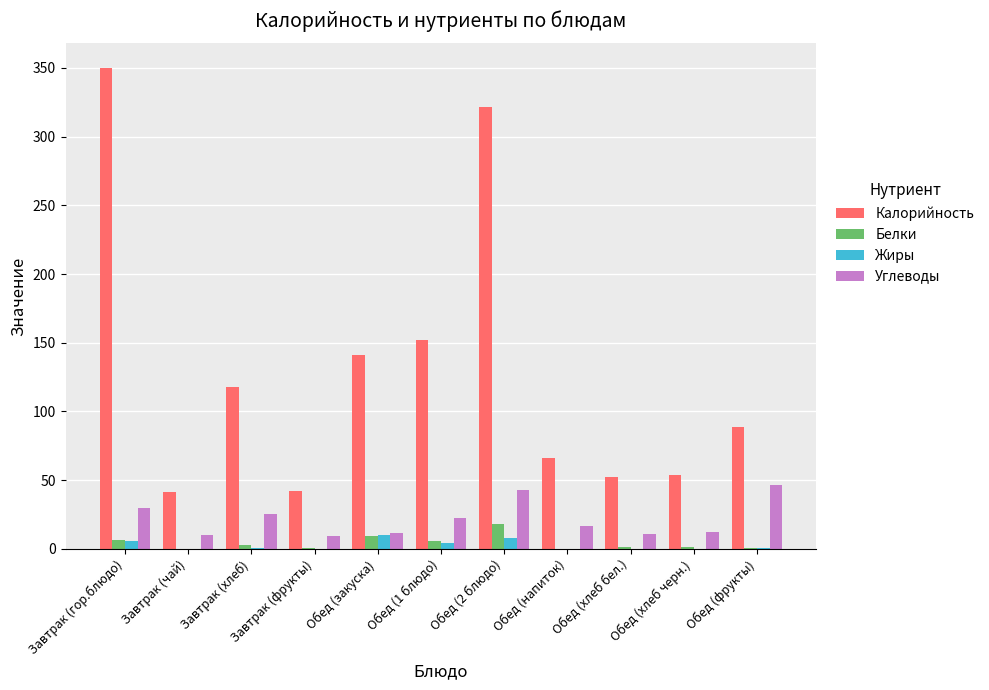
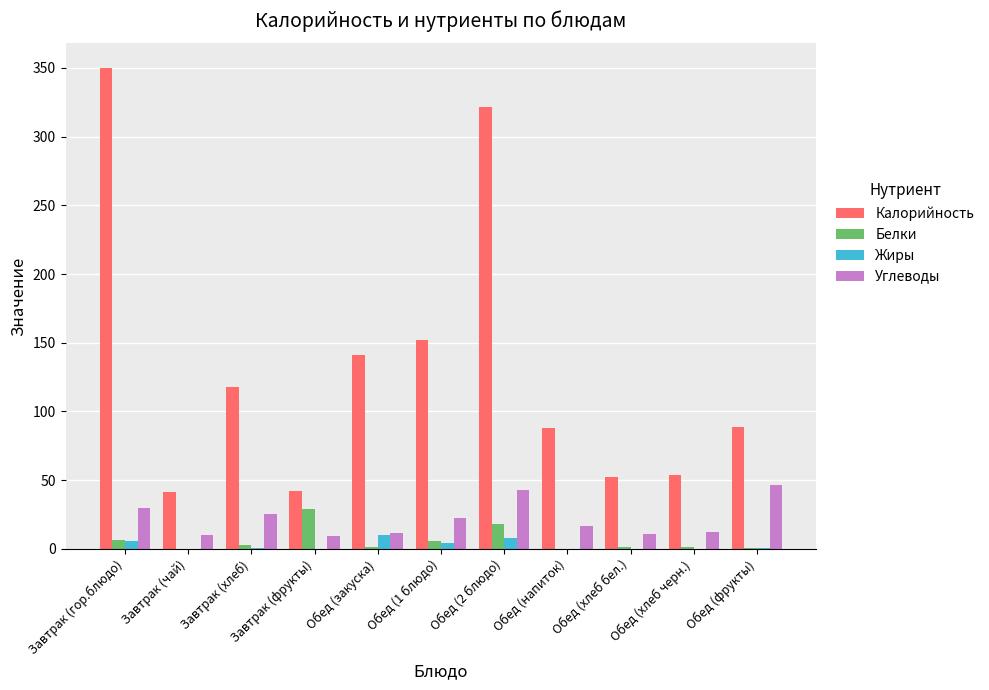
Белки, Завтрак (фрукты): 1 -> 29
Белки, Обед (закуска): 10 -> 1
Калорийность, Обед (напиток): 66 -> 88
